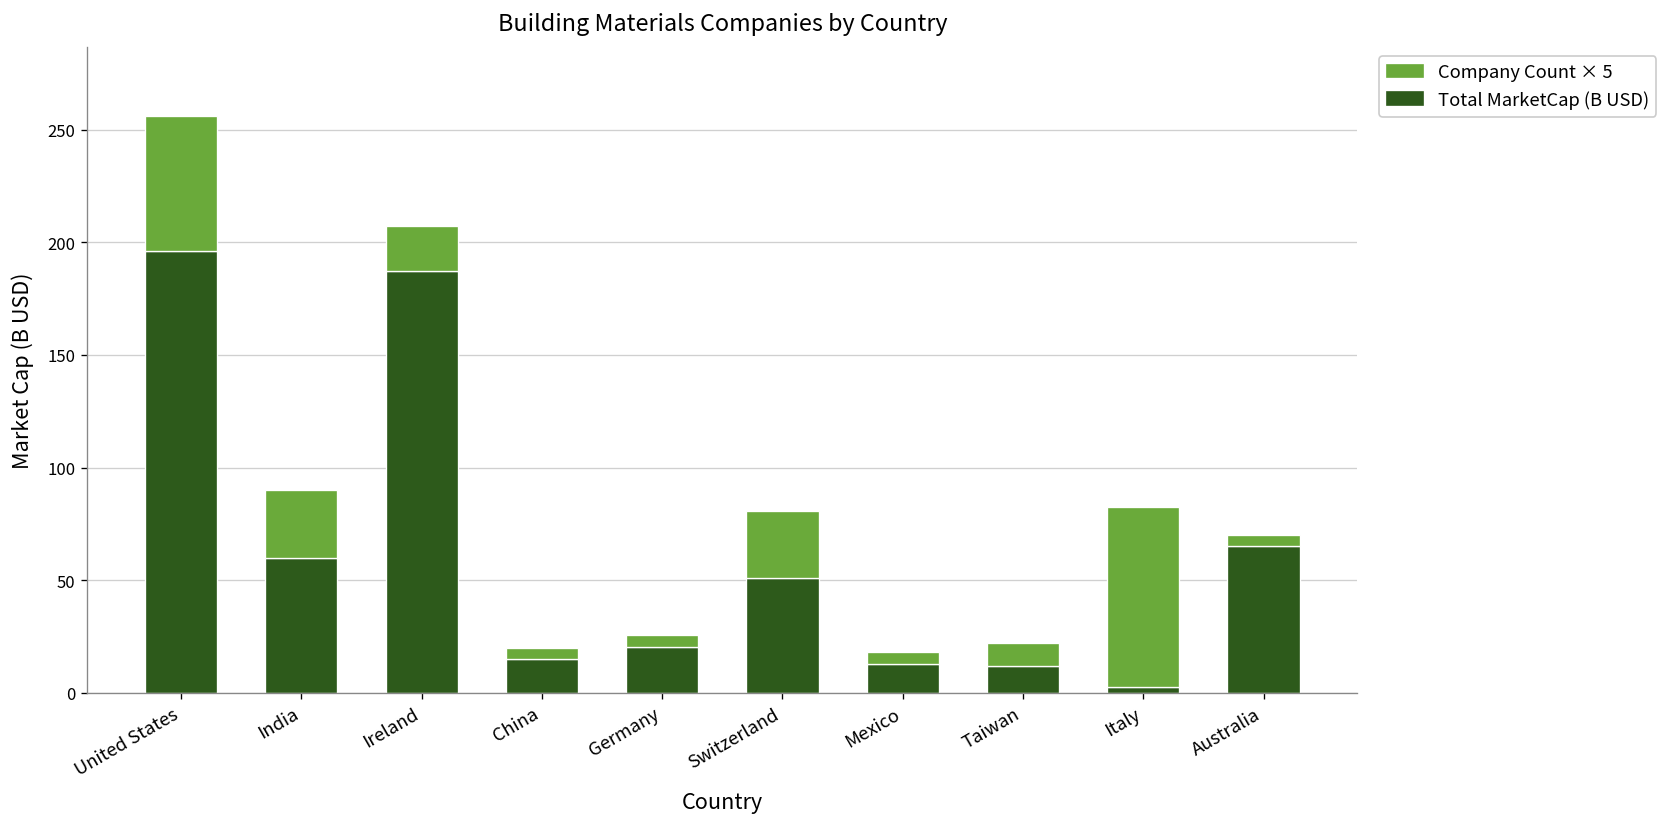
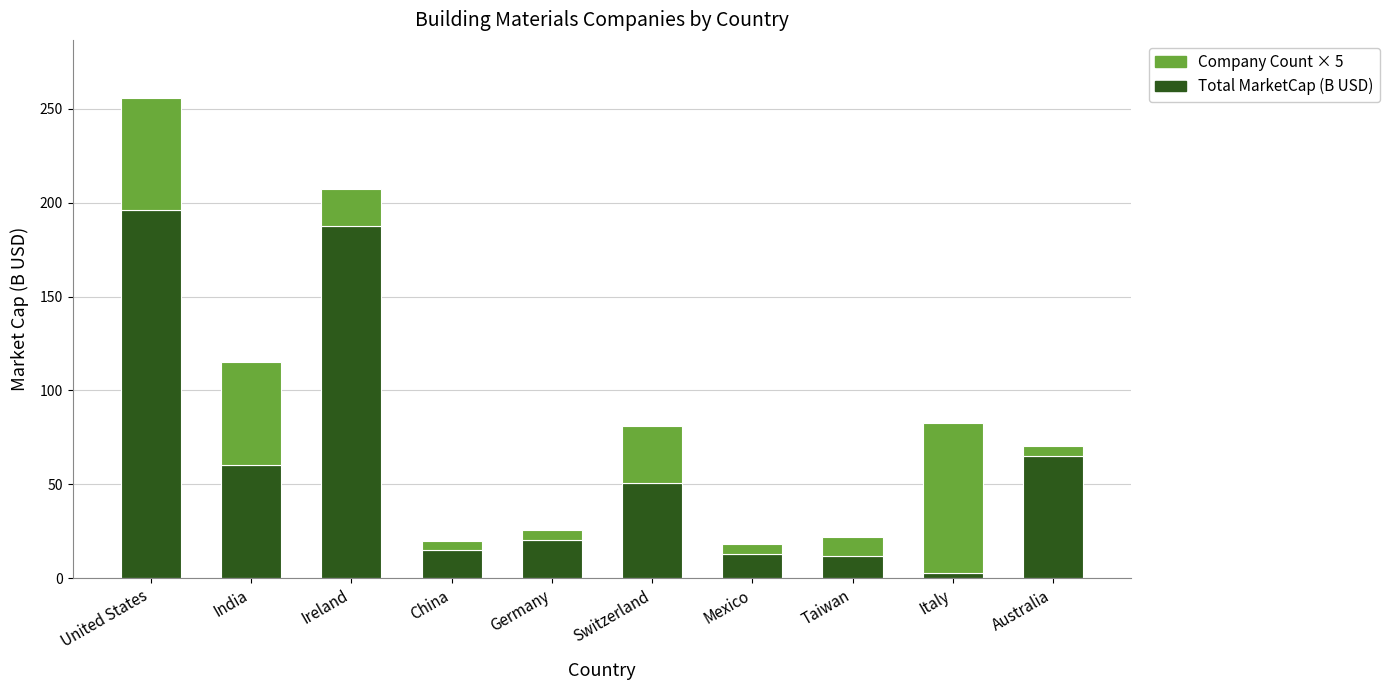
Company Count × 5, India: 30 -> 55
